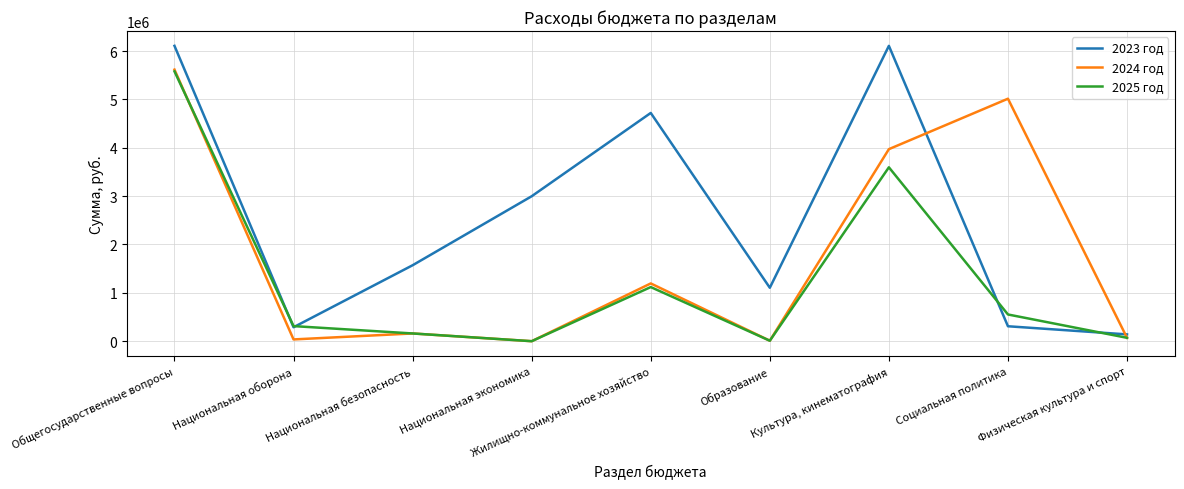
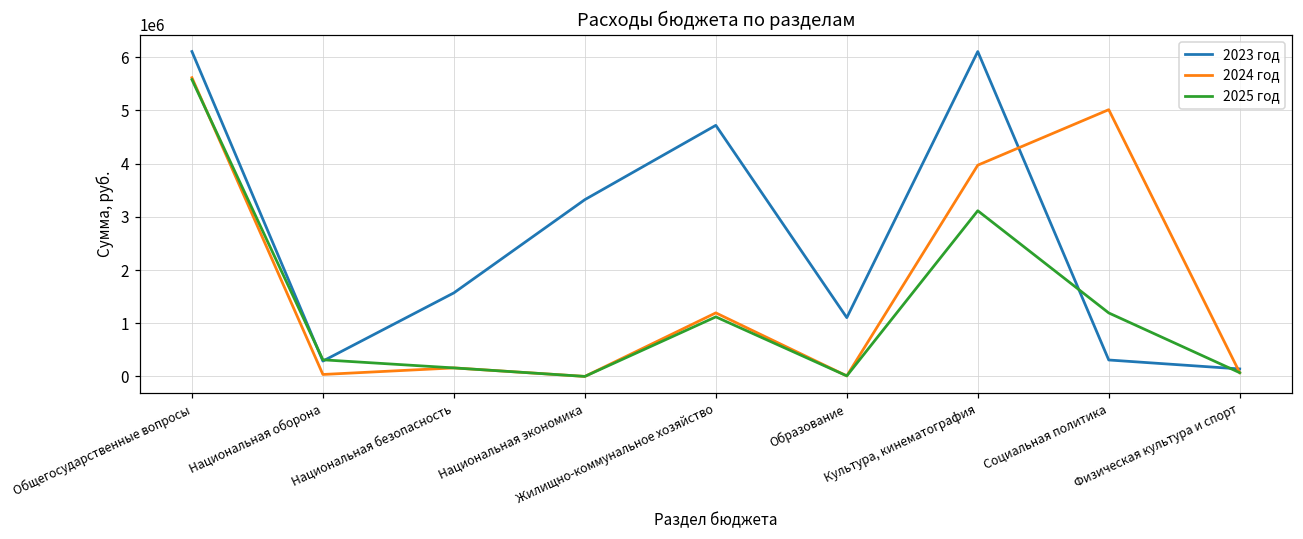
2023 год, Национальная экономика: 3000000 -> 3300000
2025 год, Культура, кинематография: 3600000 -> 3100000
2025 год, Социальная политика: 600000 -> 1200000
